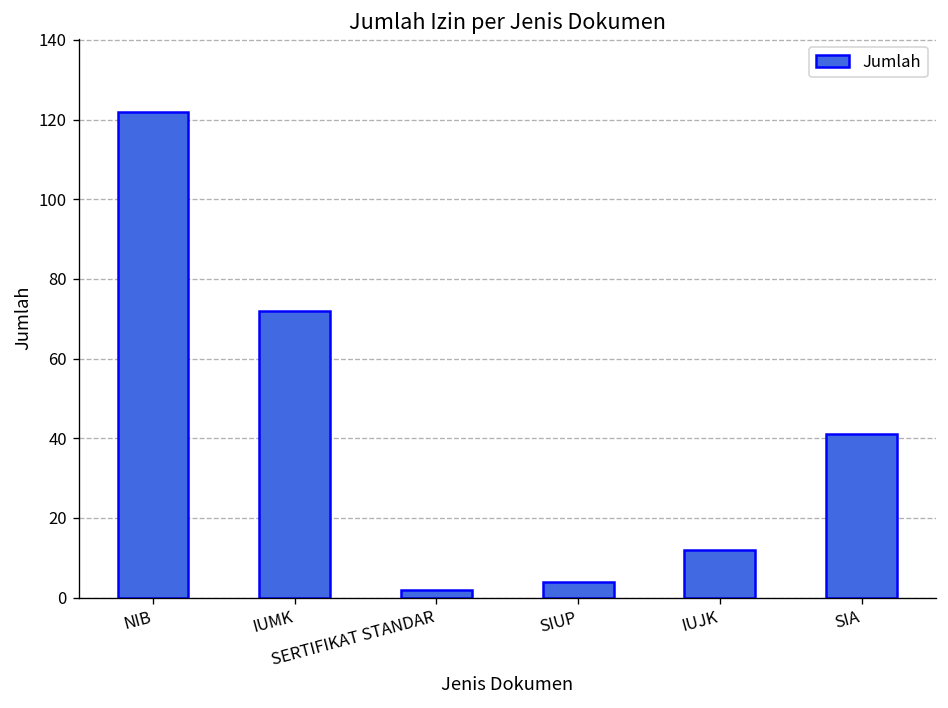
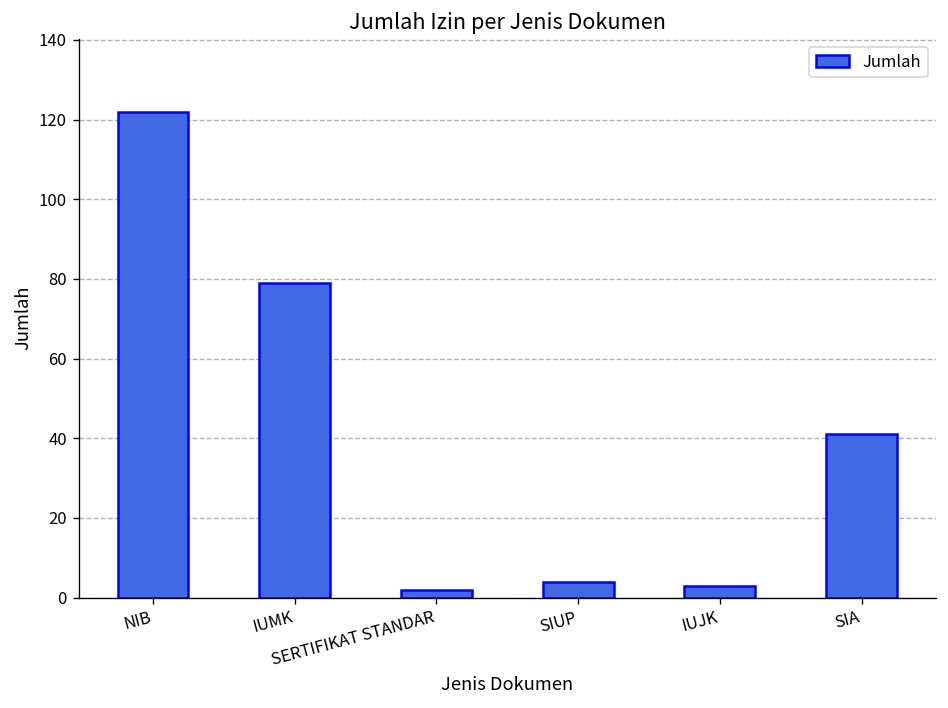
IUMK: 72 -> 79
IUJK: 12 -> 3
